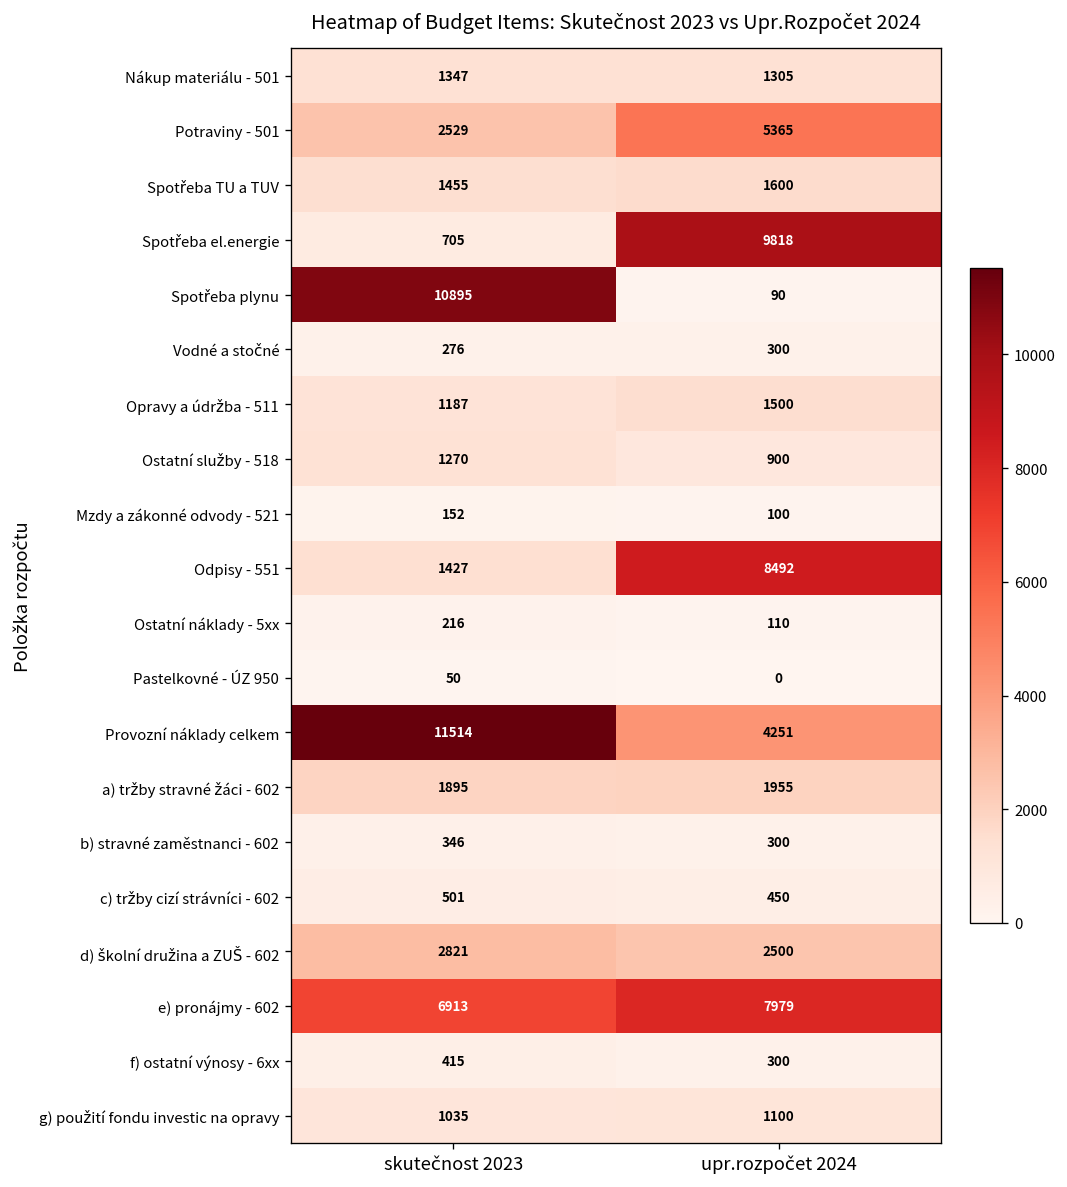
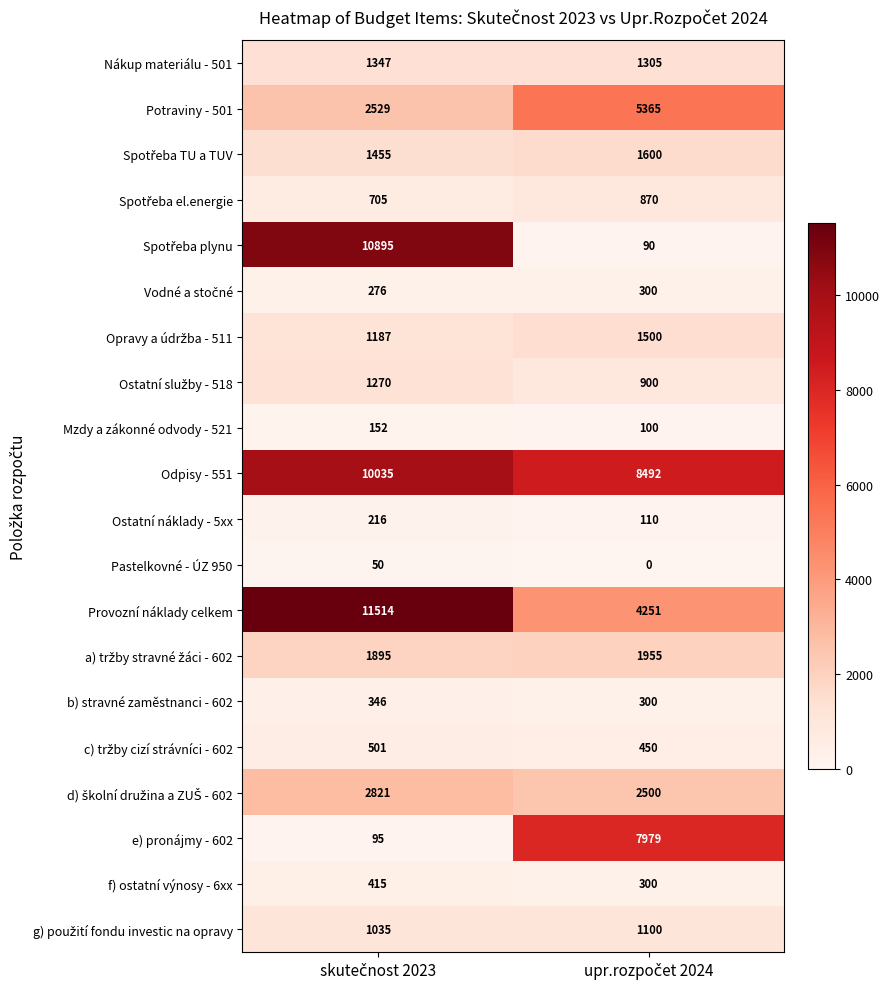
Spotřeba el.energie, upr.rozpočet 2024: 9818 -> 870
Odpisy - 551, skutečnost 2023: 1427 -> 10035
e) pronájmy - 602, skutečnost 2023: 6913 -> 95
